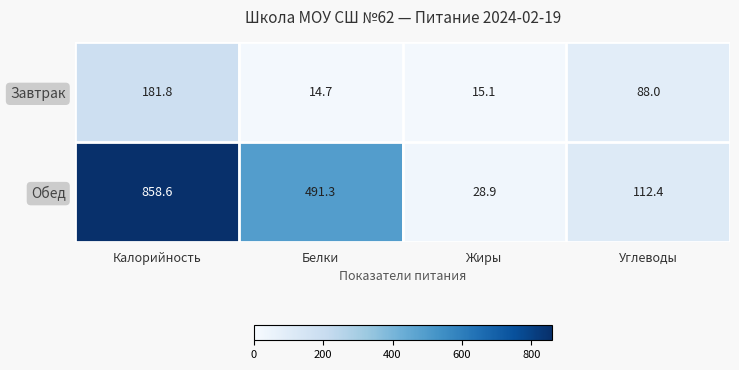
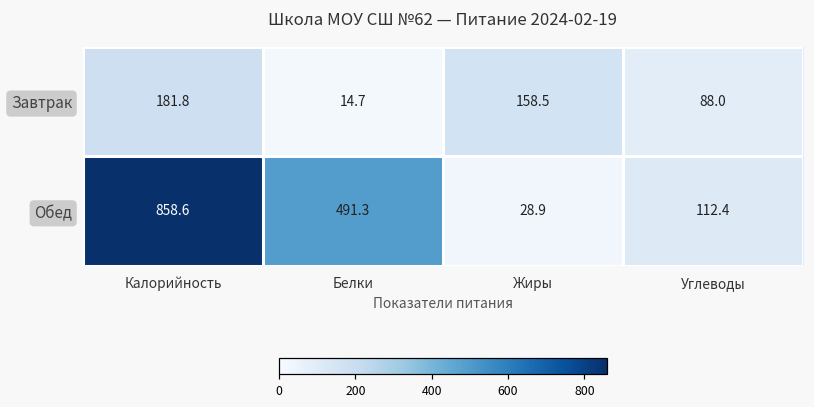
Завтрак, Жиры: 15.1 -> 158.5
